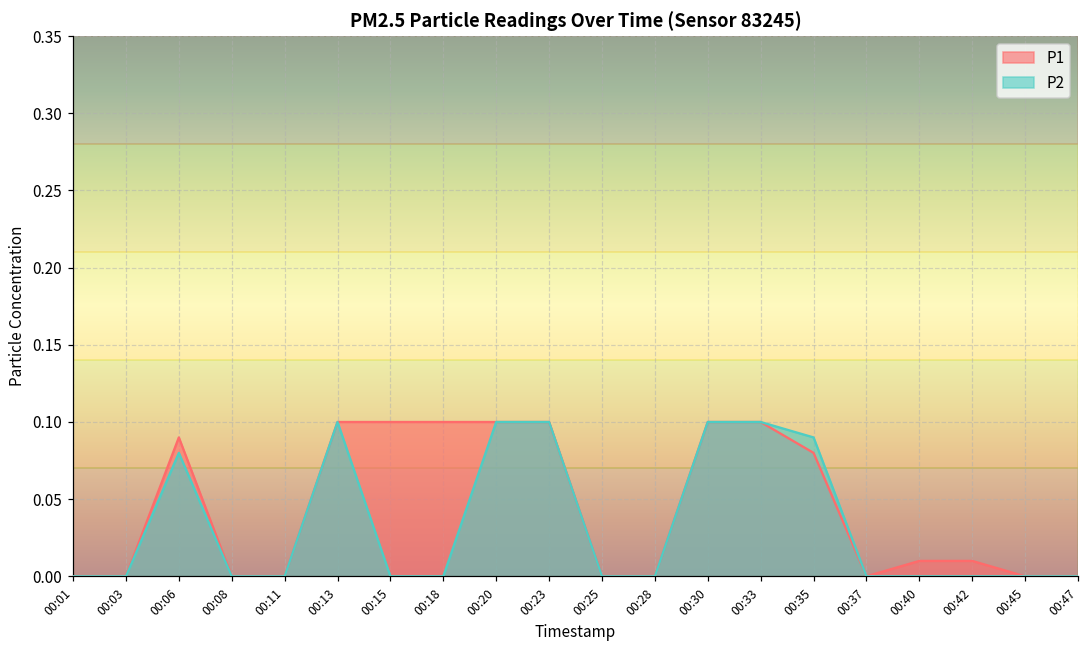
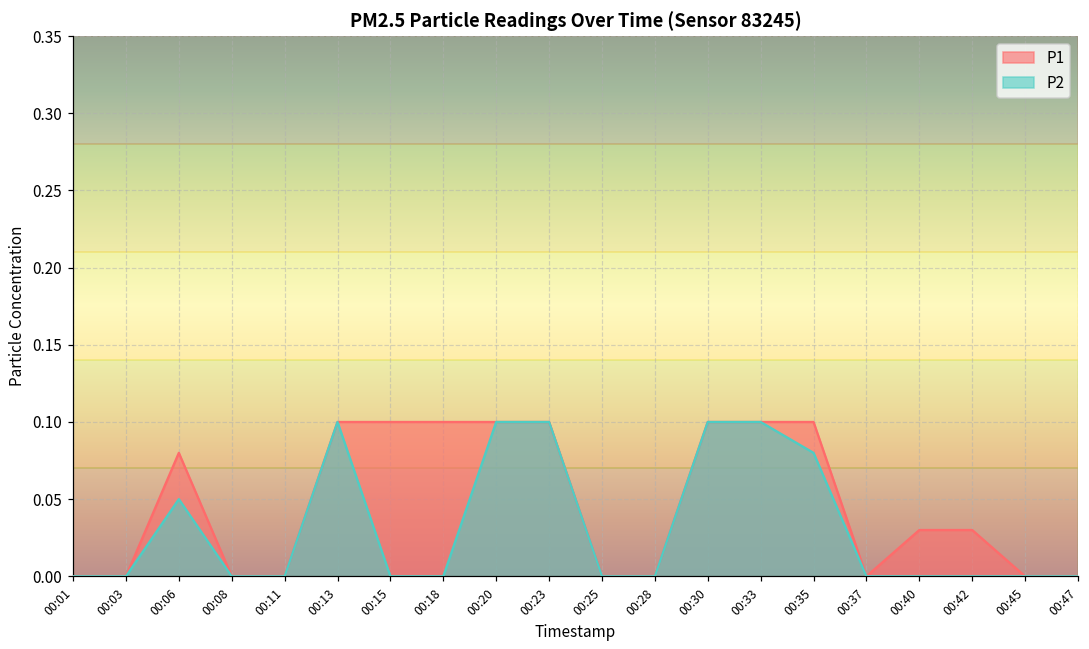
P1, 00:06: 0.09 -> 0.08
P2, 00:06: 0.08 -> 0.05
P1, 00:35: 0.08 -> 0.10
P2, 00:35: 0.09 -> 0.08
P1, 00:40: 0.01 -> 0.03
P1, 00:42: 0.01 -> 0.03
